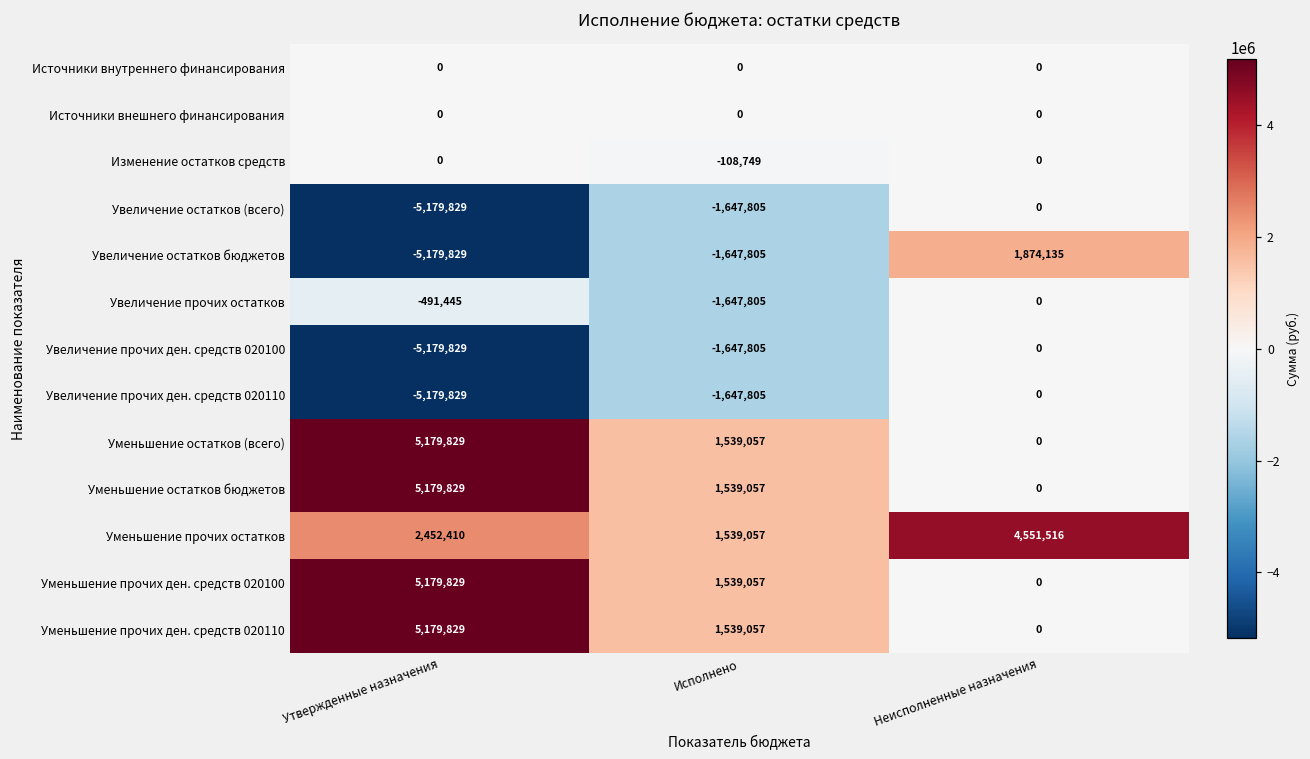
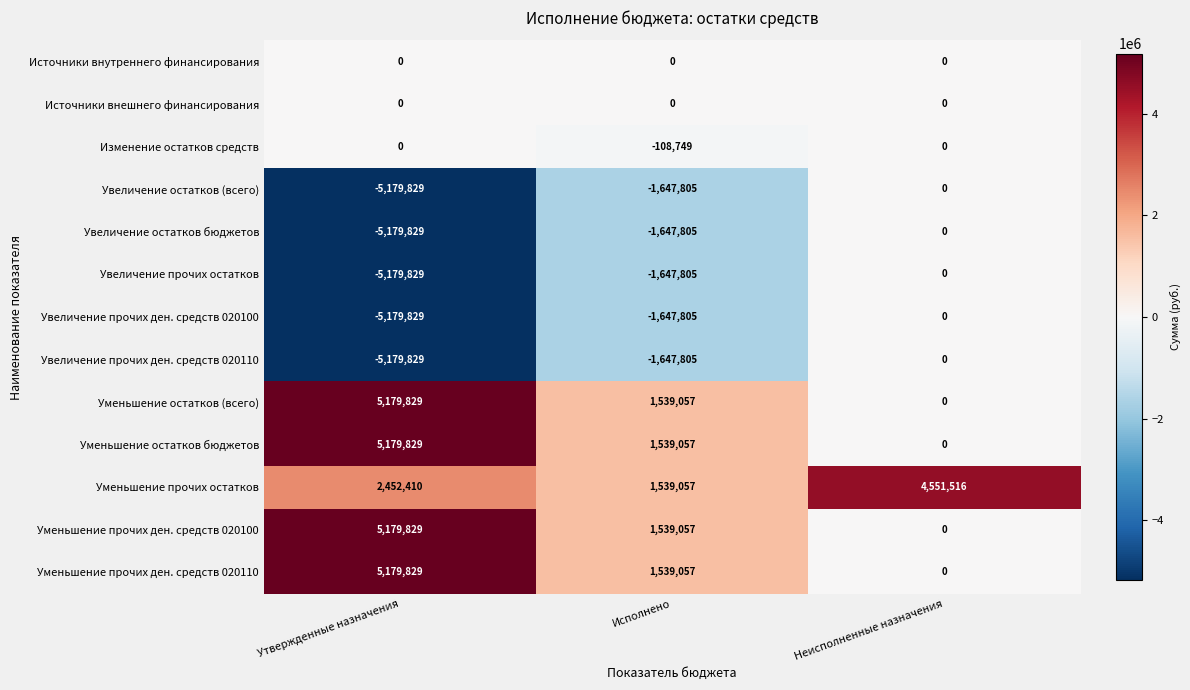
Увеличение остатков бюджетов, Неисполненные назначения: 1,874,135 -> 0
Увеличение прочих остатков, Утвержденные назначения: -491,445 -> -5,179,829
